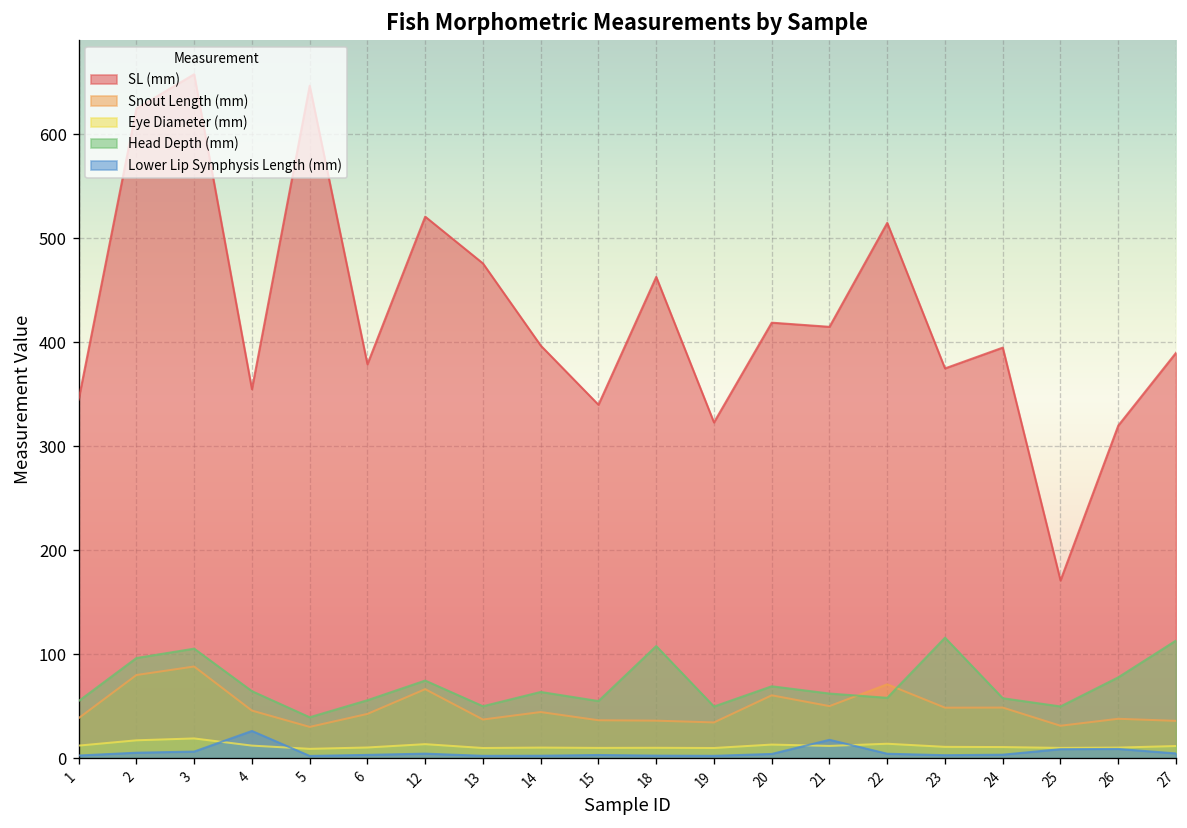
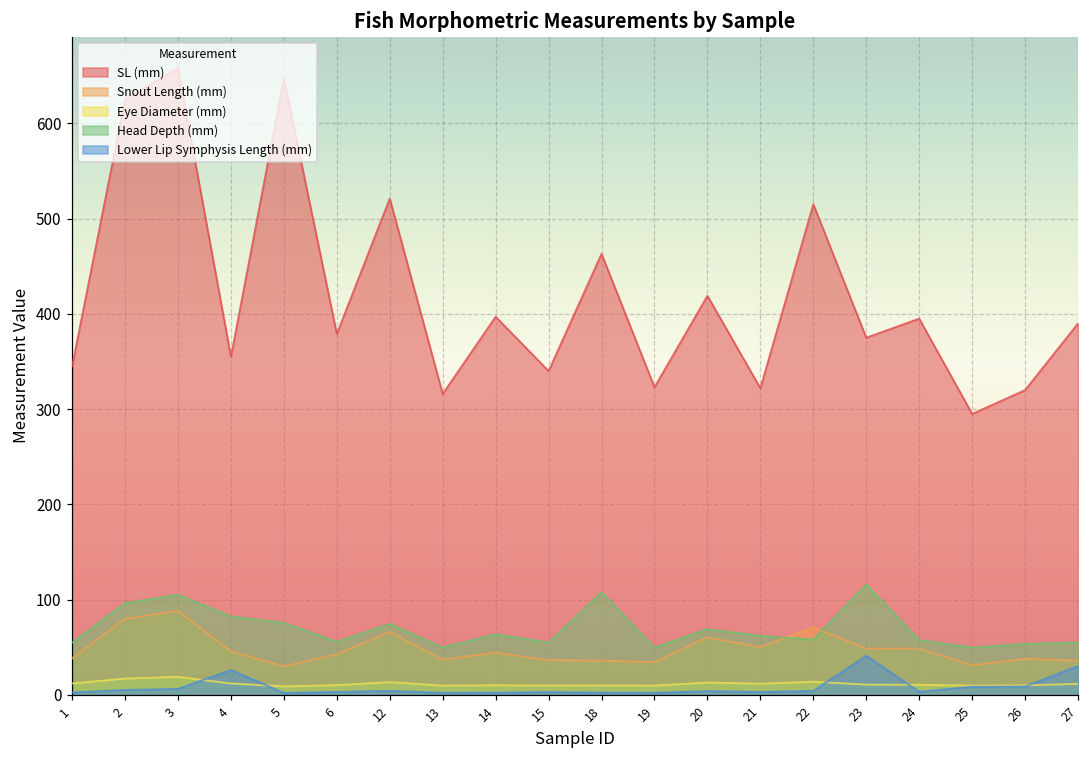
Head Depth (mm), 4: 60 -> 80
Head Depth (mm), 5: 40 -> 80
SL (mm), 13: 480 -> 320
SL (mm), 21: 420 -> 320
Lower Lip Symphysis Length (mm), 21: 20 -> 0
Lower Lip Symphysis Length (mm), 23: 0 -> 40
SL (mm), 25: 170 -> 300
Head Depth (mm), 26: 80 -> 50
Head Depth (mm), 27: 110 -> 60
Lower Lip Symphysis Length (mm), 27: 0 -> 30
